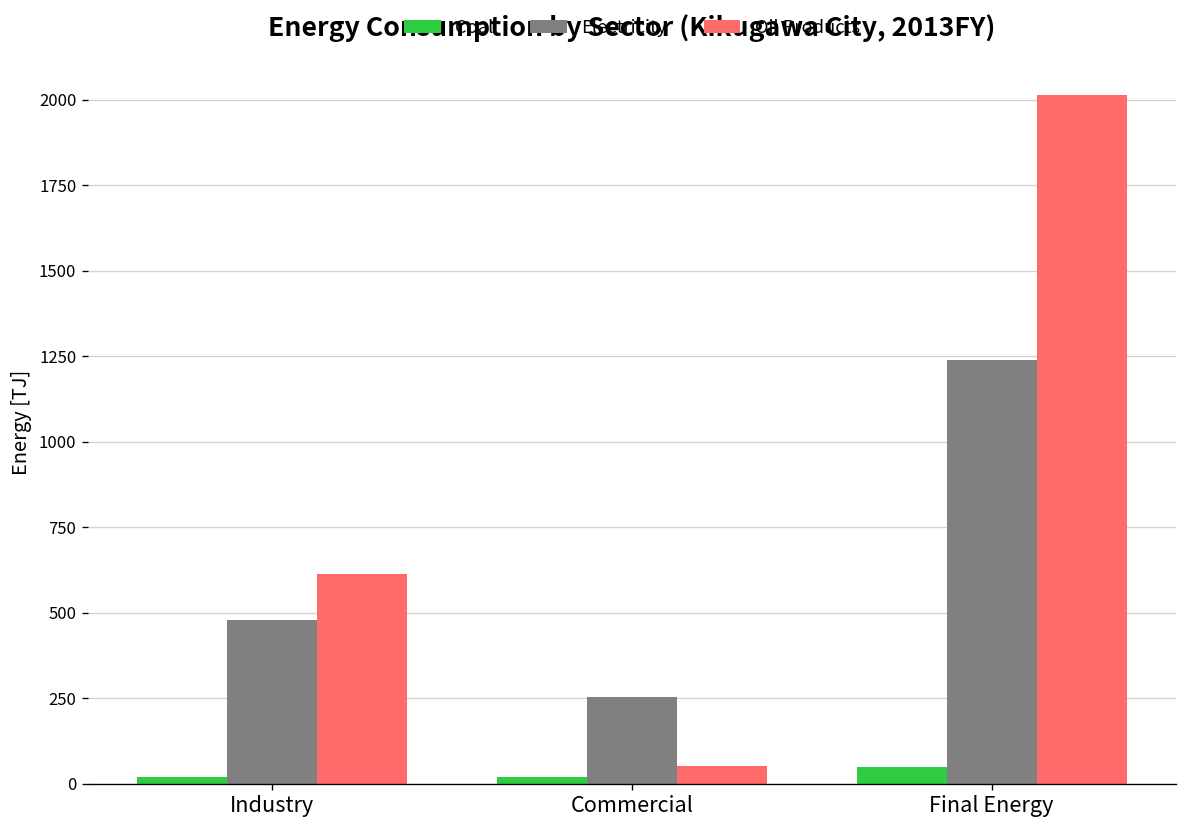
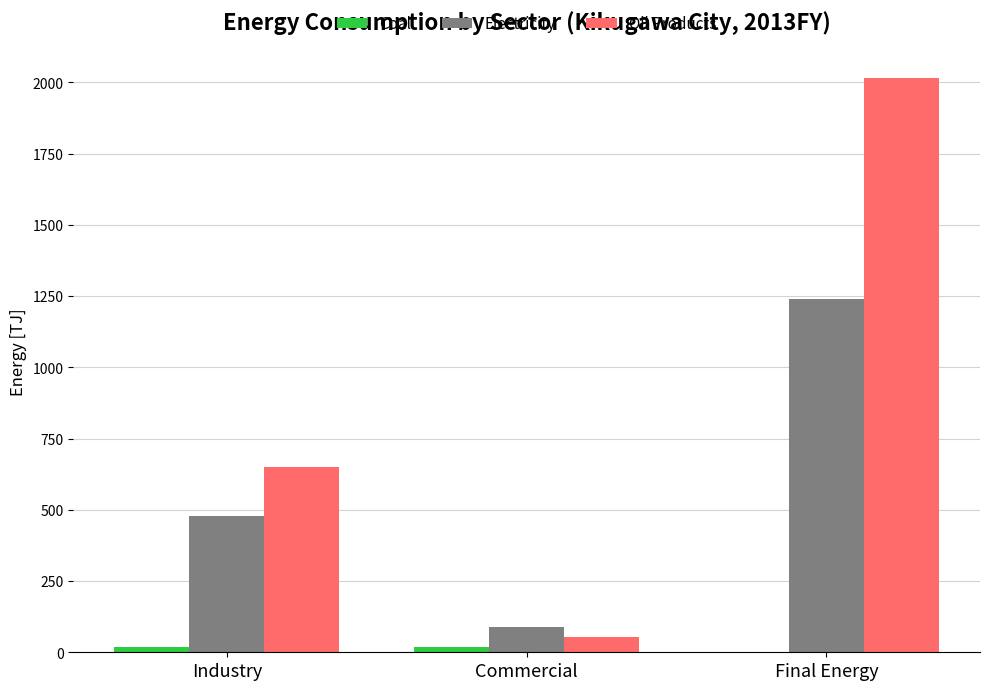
Oil Products, Industry: 610 -> 650
Electricity, Commercial: 260 -> 90
Coal, Final Energy: 50 -> 0
